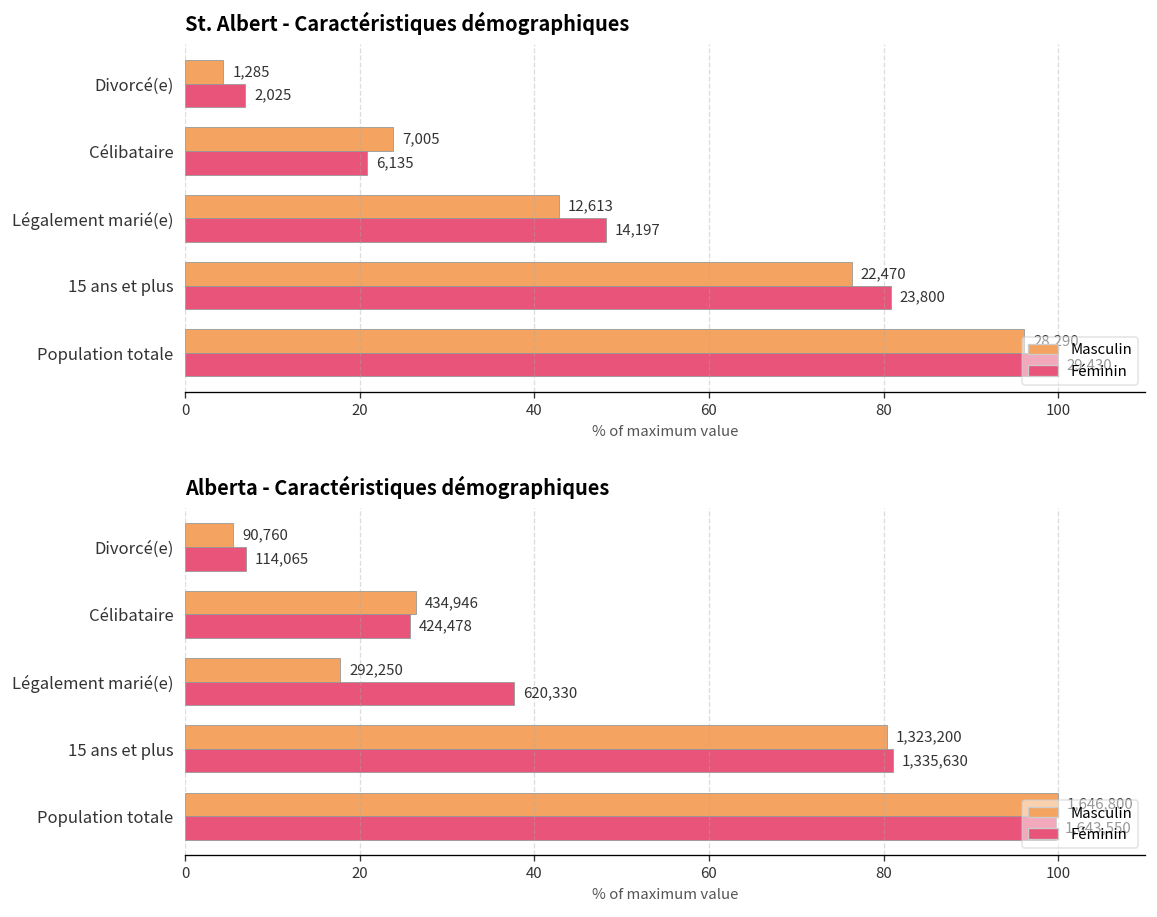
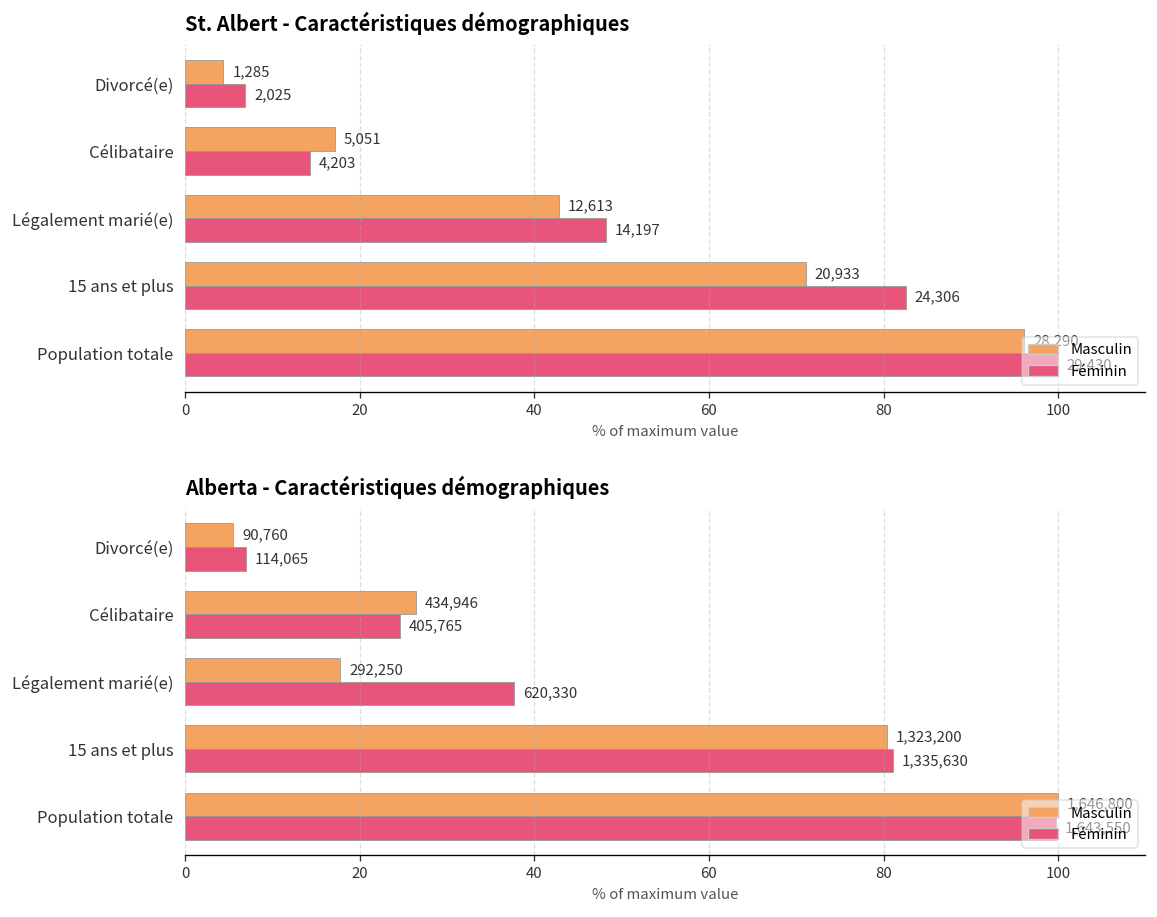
St. Albert - Caractéristiques démographiques, Masculin, Célibataire: 7,005 -> 5,051
St. Albert - Caractéristiques démographiques, Féminin, Célibataire: 6,135 -> 4,203
St. Albert - Caractéristiques démographiques, Masculin, 15 ans et plus: 22,470 -> 20,933
St. Albert - Caractéristiques démographiques, Féminin, 15 ans et plus: 23,800 -> 24,306
Alberta - Caractéristiques démographiques, Féminin, Célibataire: 424,478 -> 405,765
